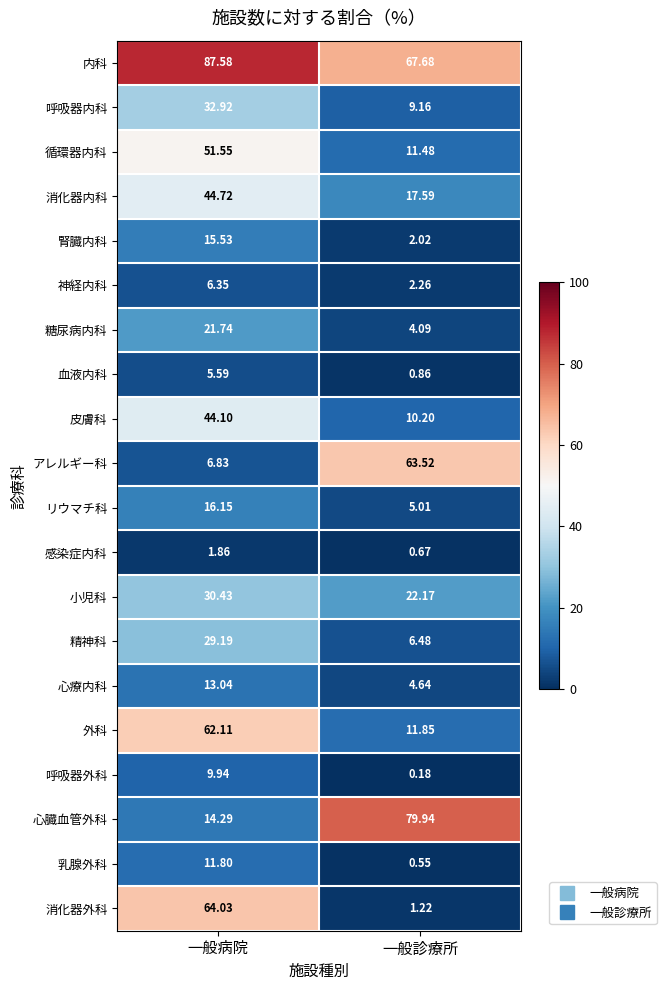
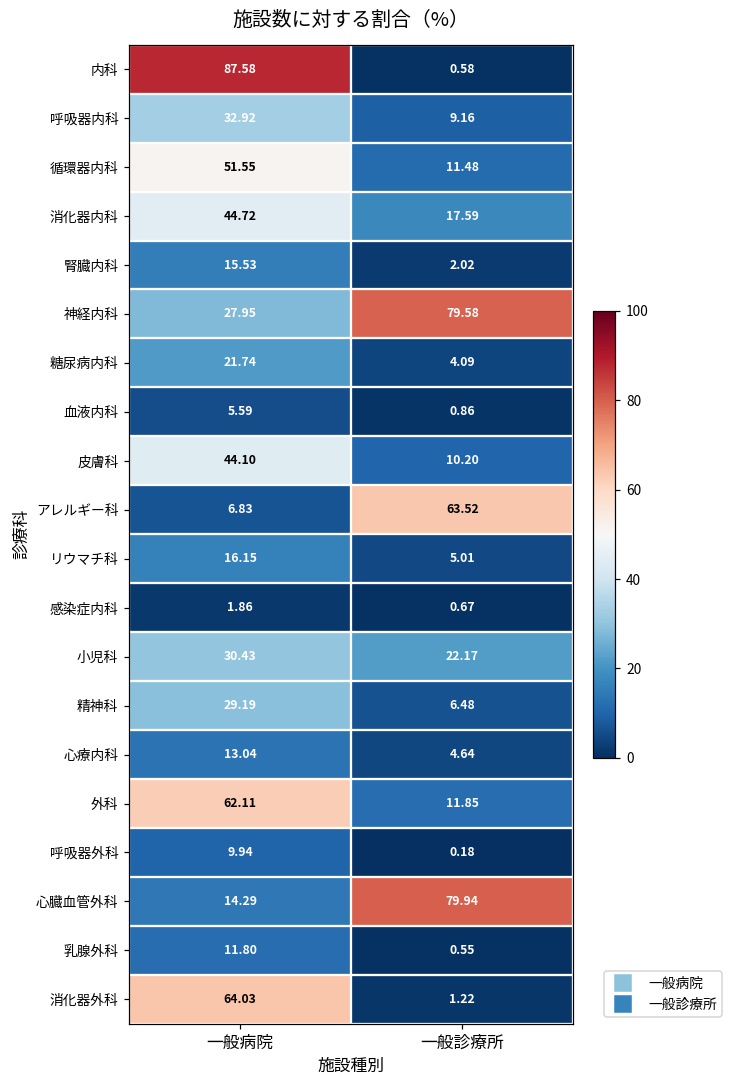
内科, 一般診療所: 67.68 -> 0.58
神経内科, 一般病院: 6.35 -> 27.95
神経内科, 一般診療所: 2.26 -> 79.58
